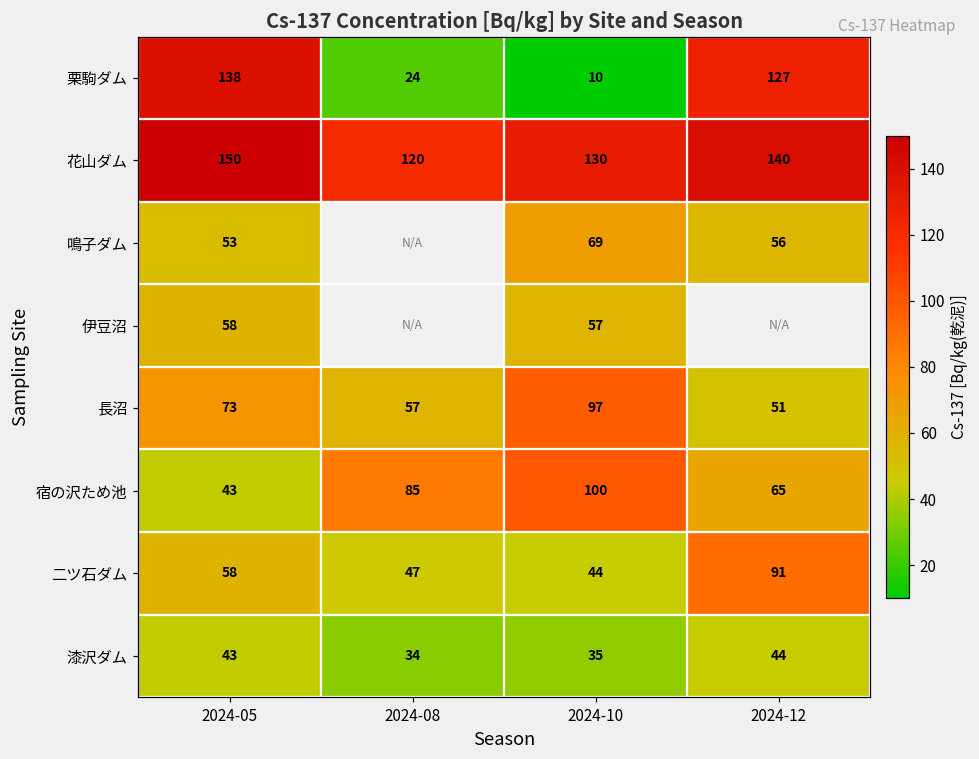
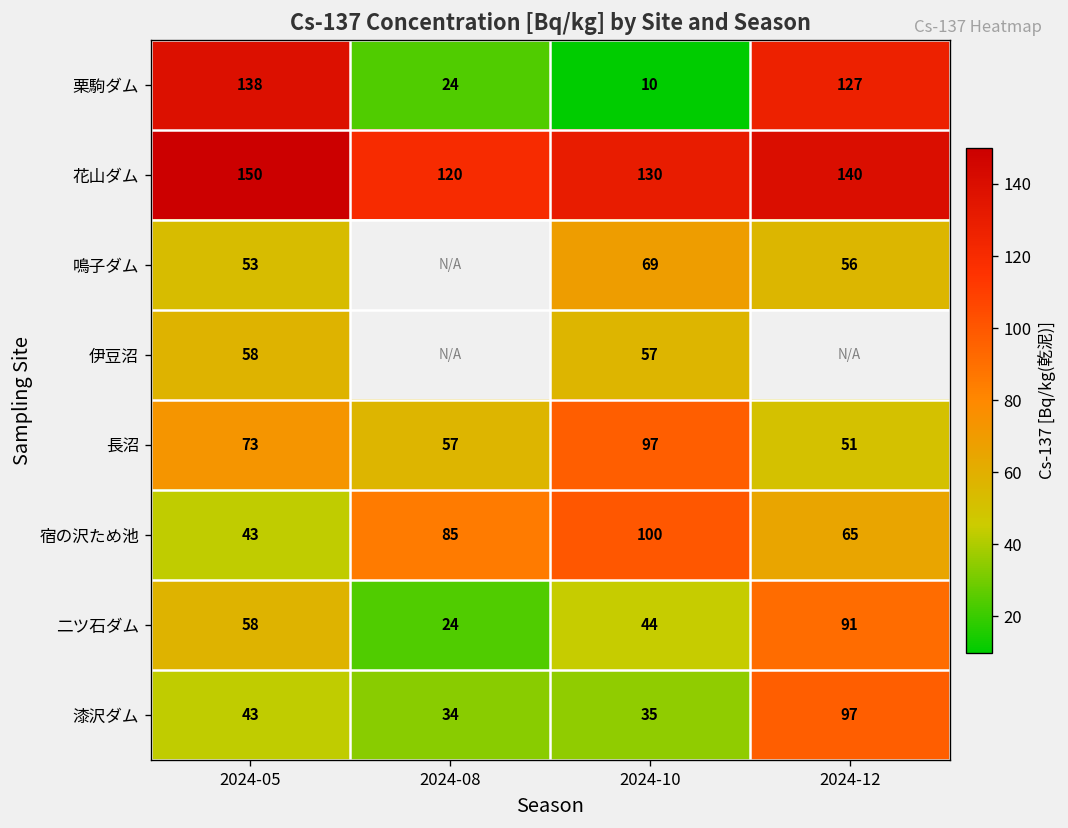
二ツ石ダム, 2024-08: 47 -> 24
漆沢ダム, 2024-12: 44 -> 97
